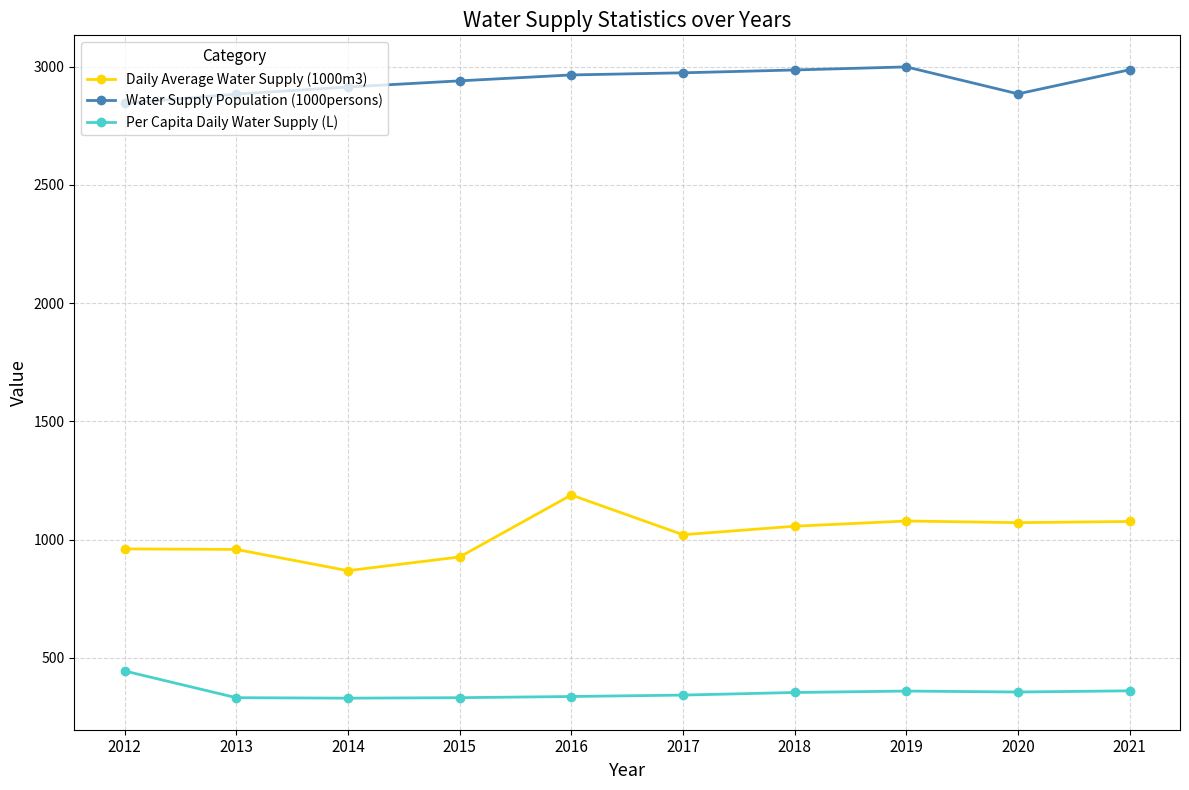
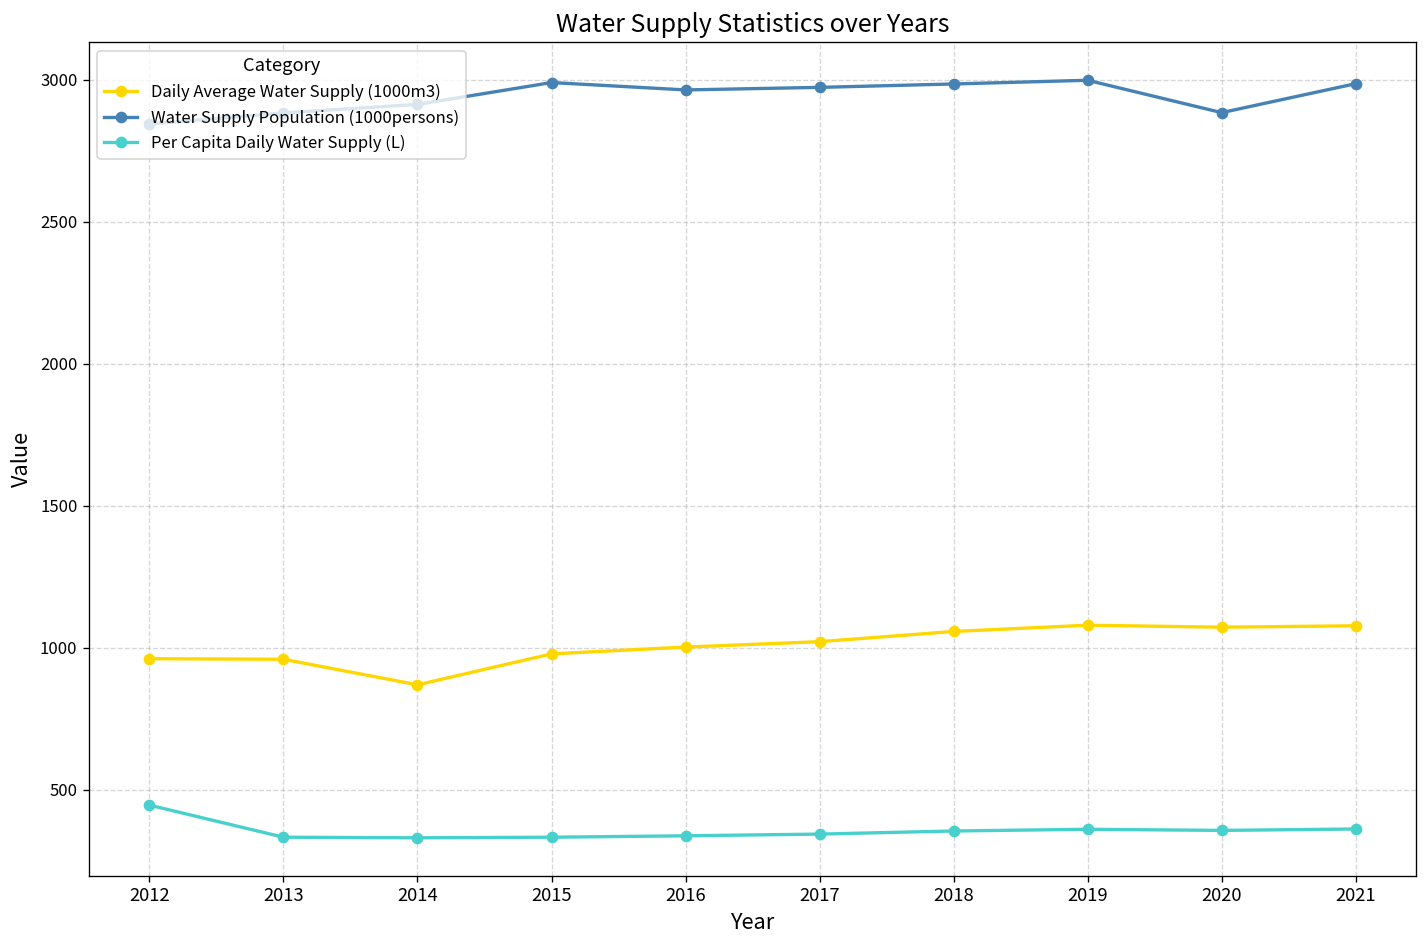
Daily Average Water Supply (1000m3), 2015: 930 -> 980
Water Supply Population (1000persons), 2015: 2940 -> 2990
Daily Average Water Supply (1000m3), 2016: 1190 -> 1000
